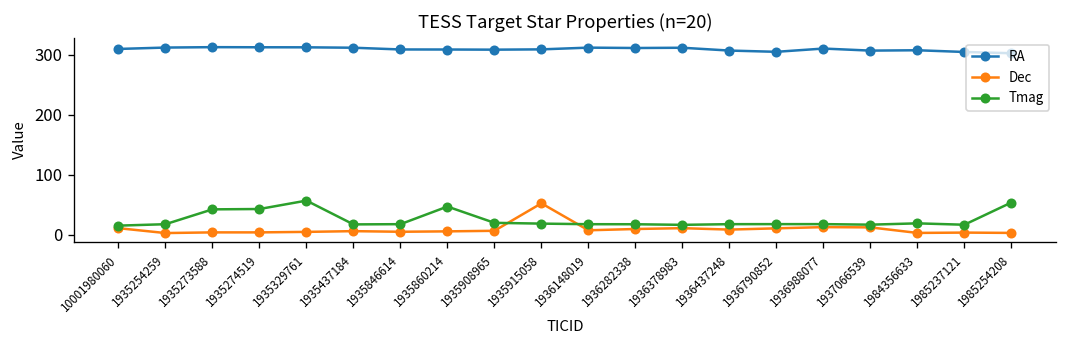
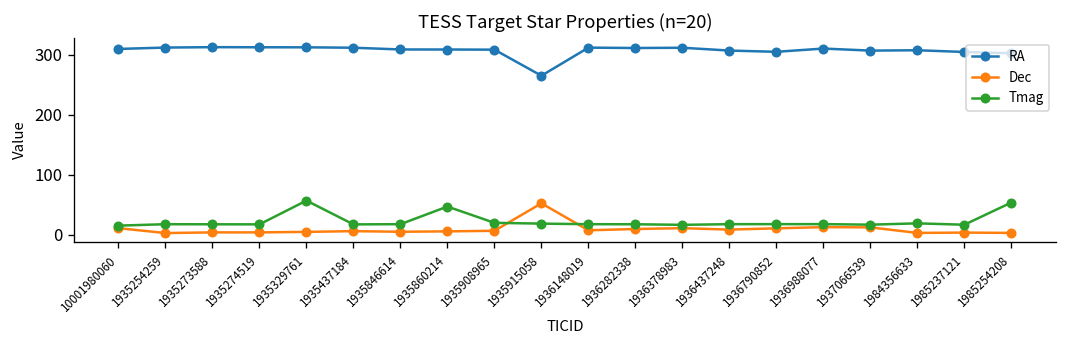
Tmag, 1935273588: 40 -> 20
Tmag, 1935274519: 40 -> 20
RA, 1935915058: 310 -> 270
